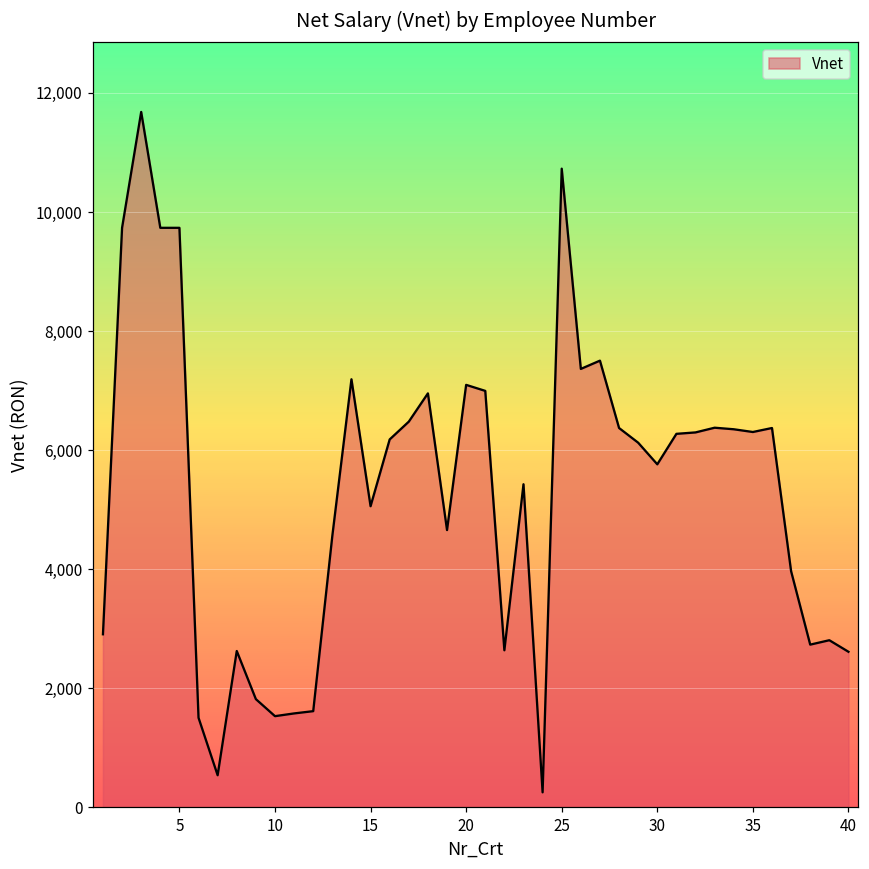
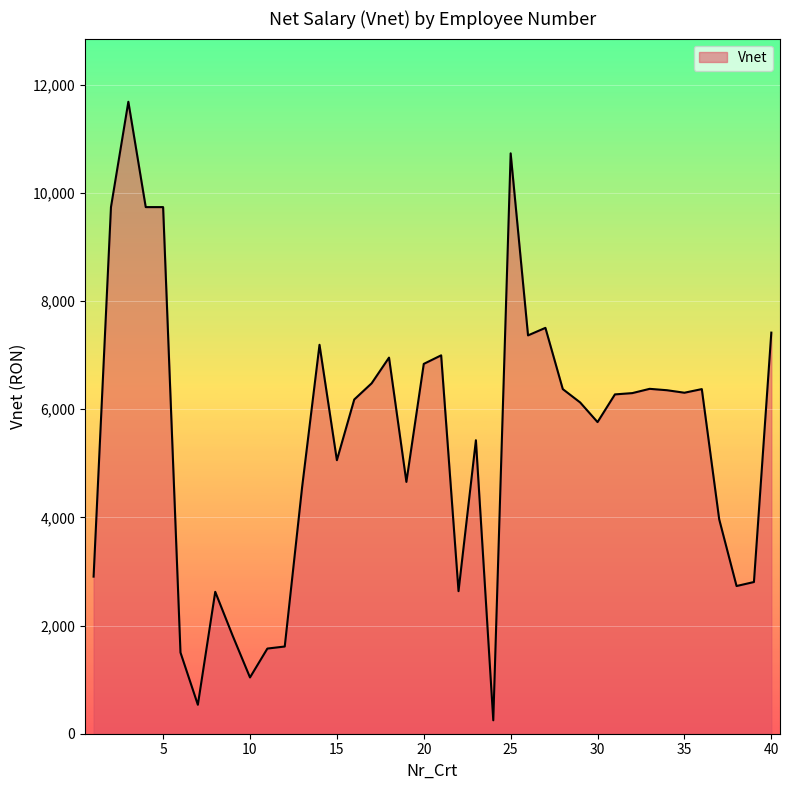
10: 1,500 -> 1,000
20: 7,100 -> 6,800
40: 2,600 -> 7,400
